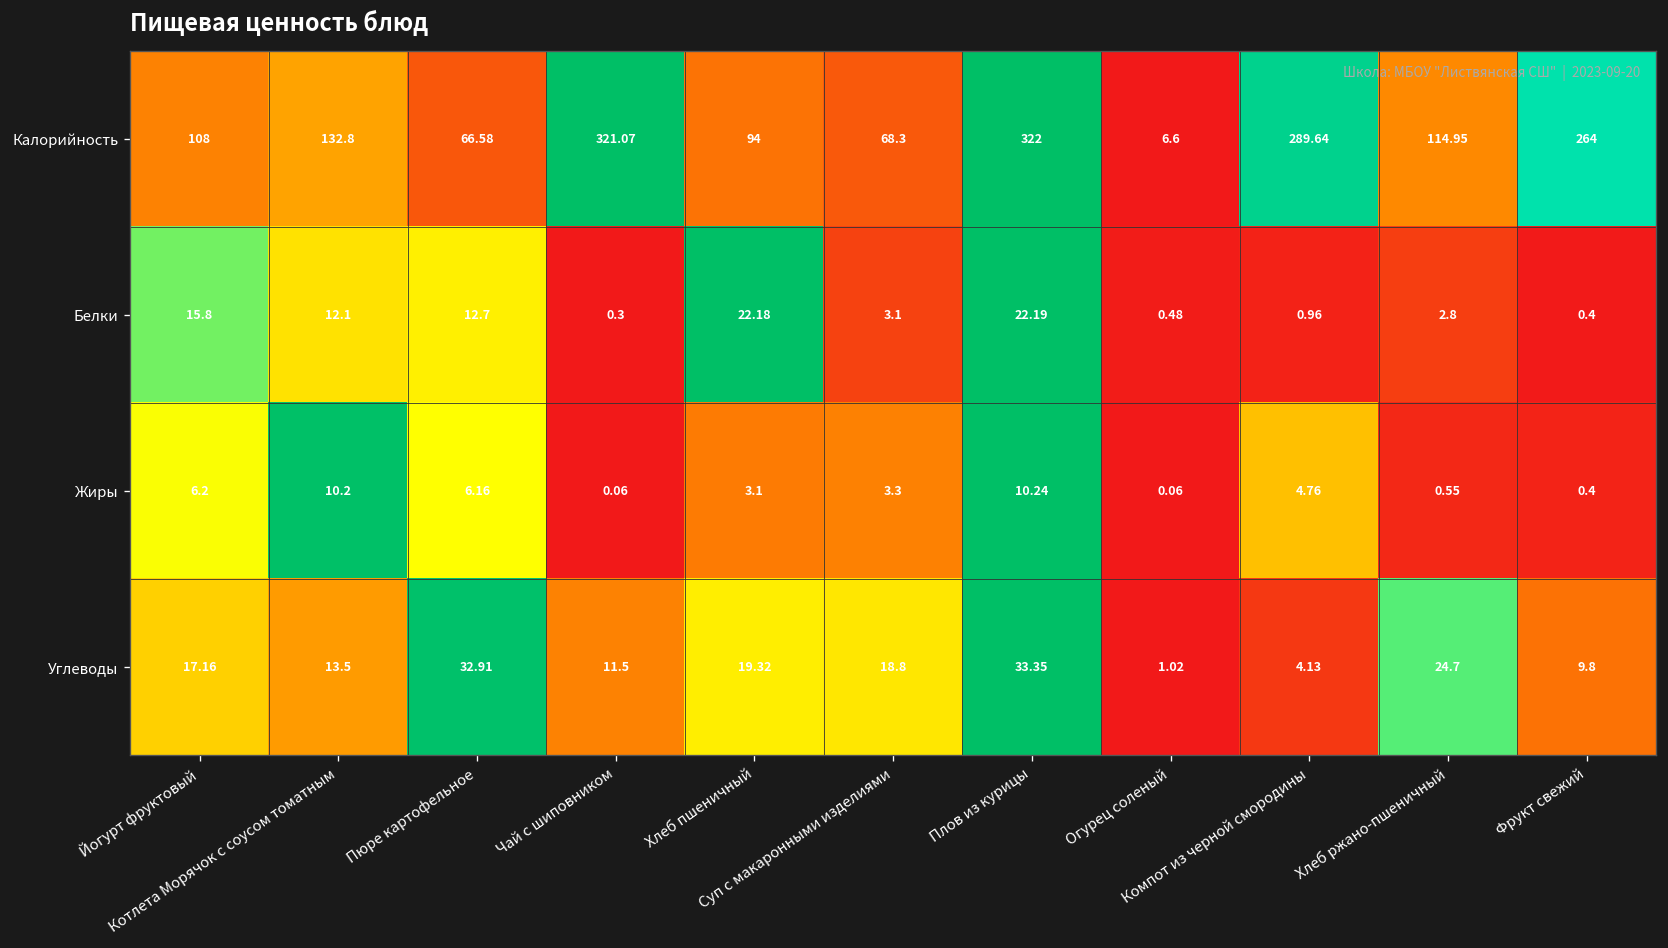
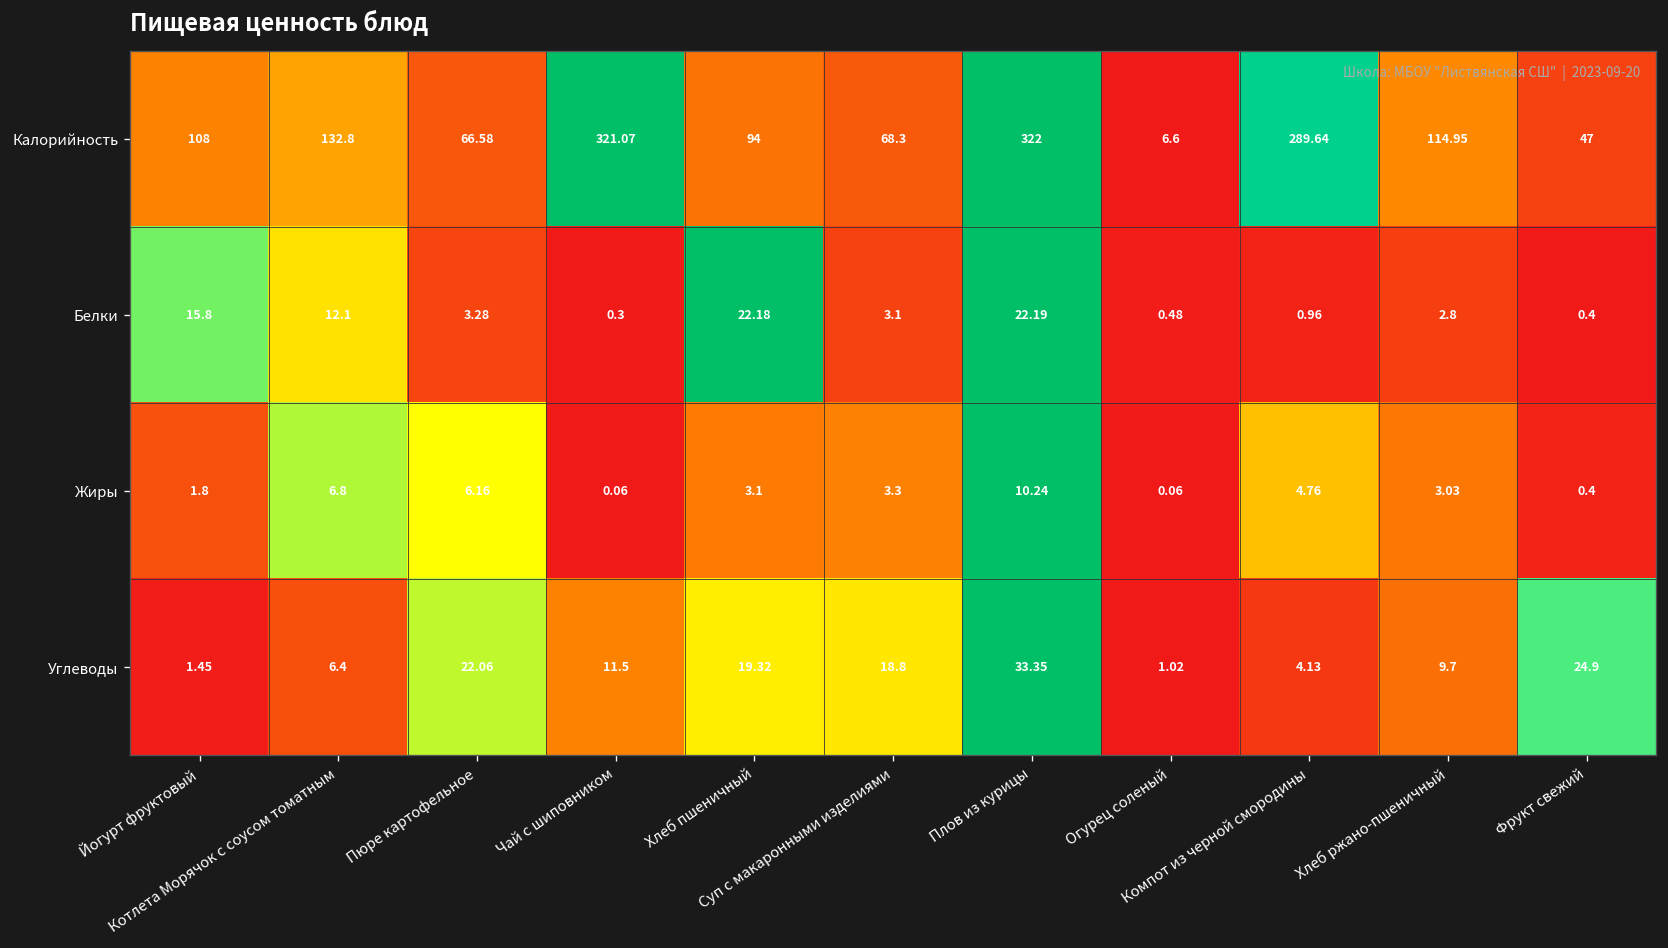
Калорийность, Фрукт свежий: 264 -> 47
Белки, Пюре картофельное: 12.7 -> 3.28
Жиры, Йогурт фруктовый: 6.2 -> 1.8
Жиры, Котлета Морячок с соусом томатным: 10.2 -> 6.8
Жиры, Хлеб ржано-пшеничный: 0.55 -> 3.03
Углеводы, Йогурт фруктовый: 17.16 -> 1.45
Углеводы, Котлета Морячок с соусом томатным: 13.5 -> 6.4
Углеводы, Пюре картофельное: 32.91 -> 22.06
Углеводы, Хлеб ржано-пшеничный: 24.7 -> 9.7
Углеводы, Фрукт свежий: 9.8 -> 24.9
